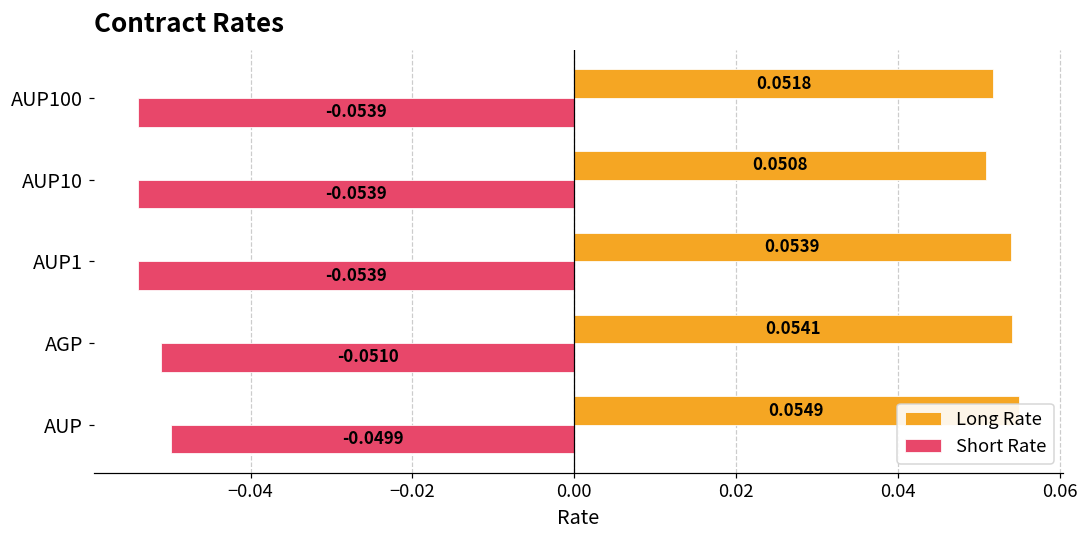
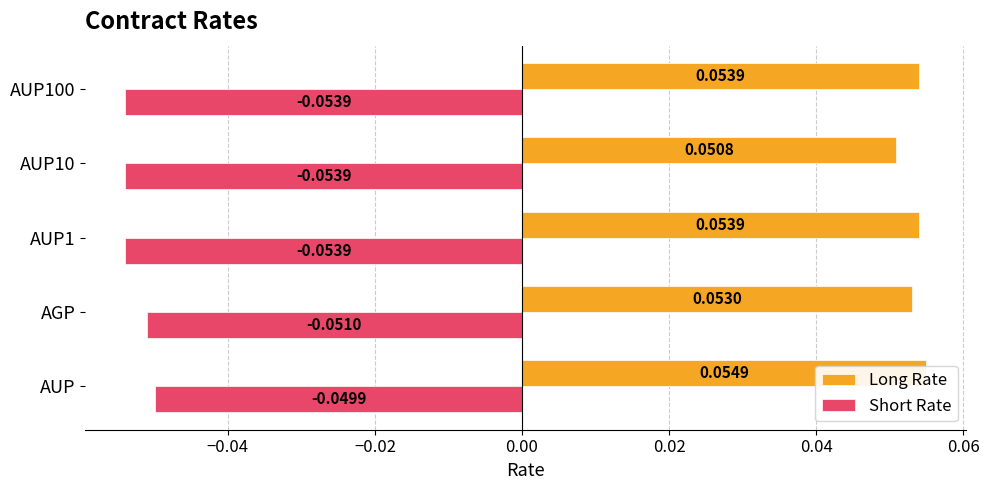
Long Rate, AUP100: 0.0518 -> 0.0539
Long Rate, AGP: 0.0541 -> 0.0530
